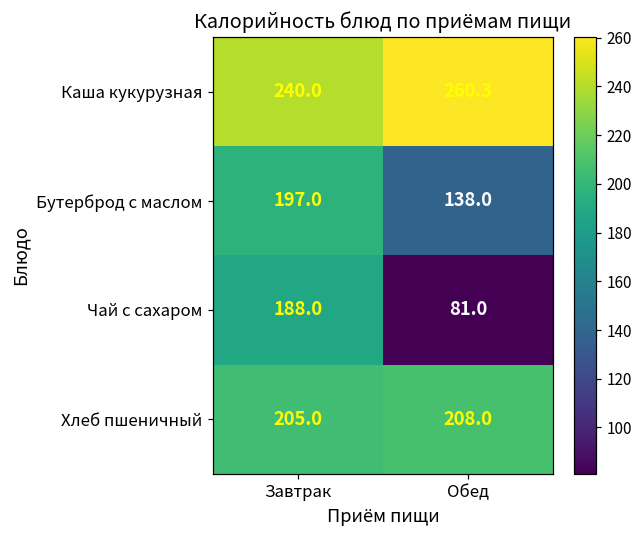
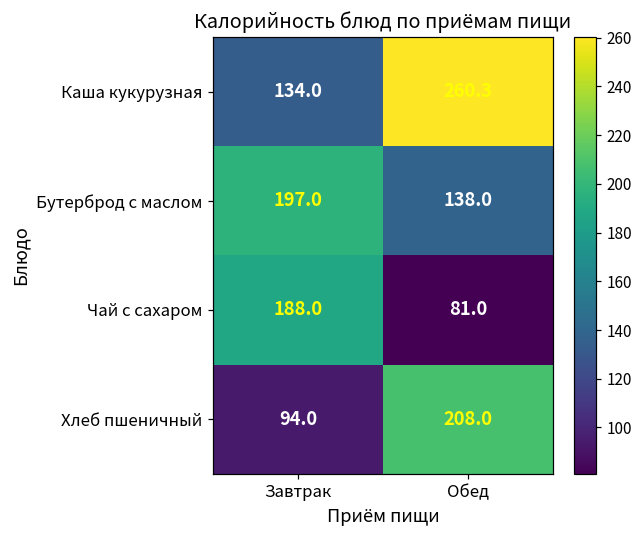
Каша кукурузная, Завтрак: 240.0 -> 134.0
Хлеб пшеничный, Завтрак: 205.0 -> 94.0
